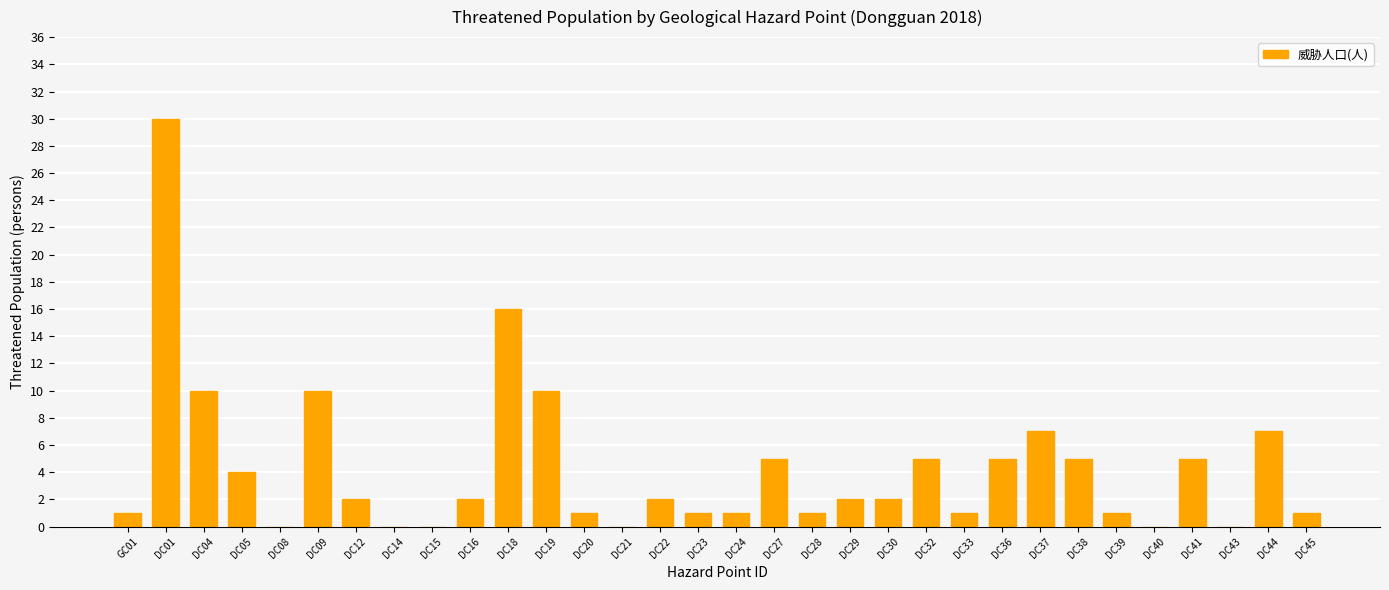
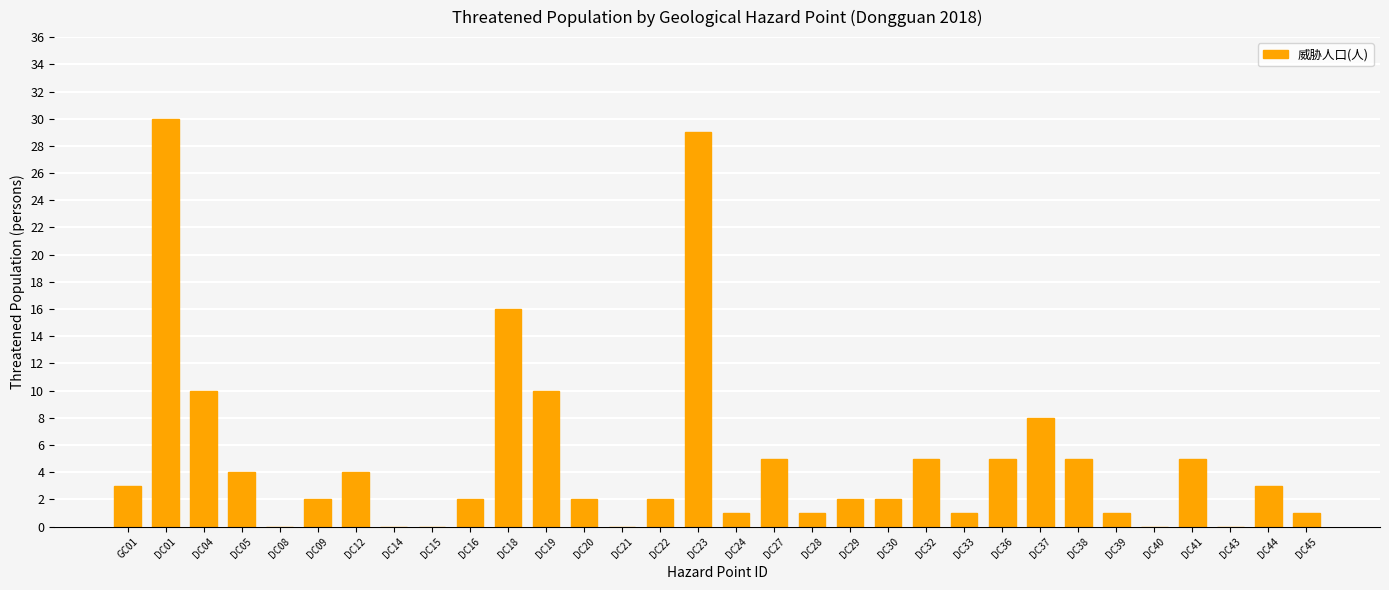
GC01: 1 -> 3
DC09: 10 -> 2
DC12: 2 -> 4
DC20: 1 -> 2
DC23: 1 -> 29
DC37: 7 -> 8
DC44: 7 -> 3
